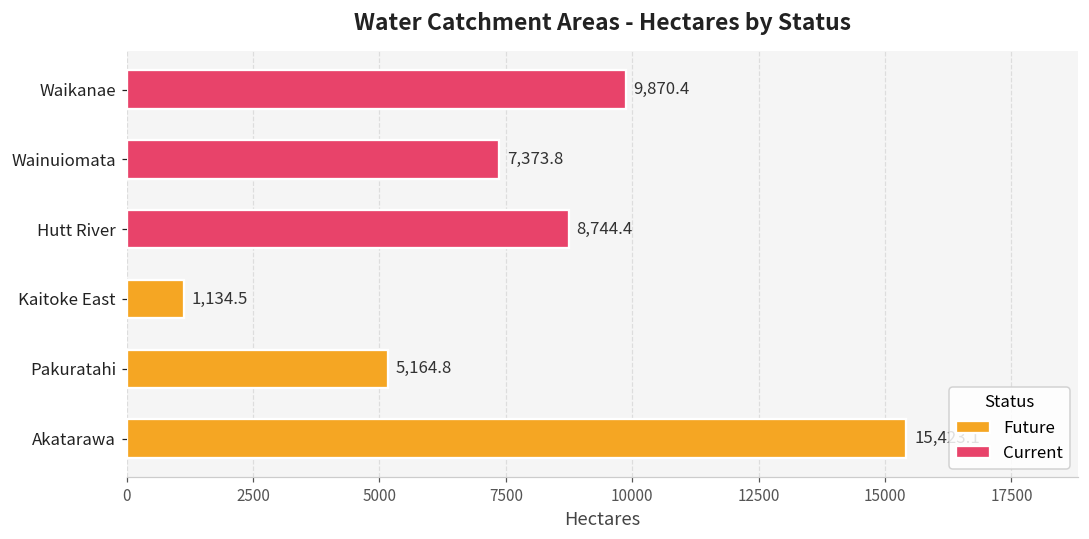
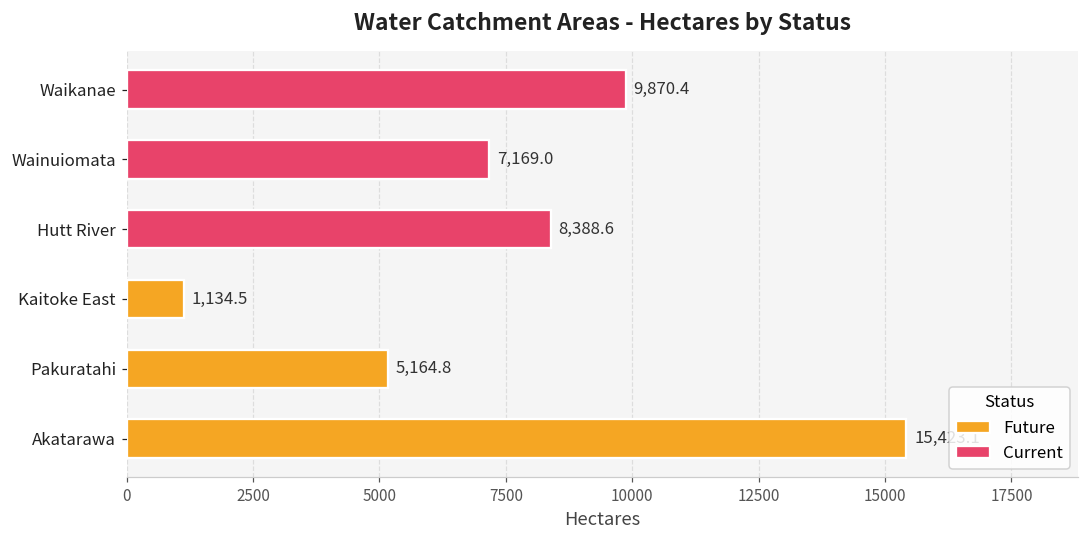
Current, Wainuiomata: 7,373.8 -> 7,169.0
Current, Hutt River: 8,744.4 -> 8,388.6
